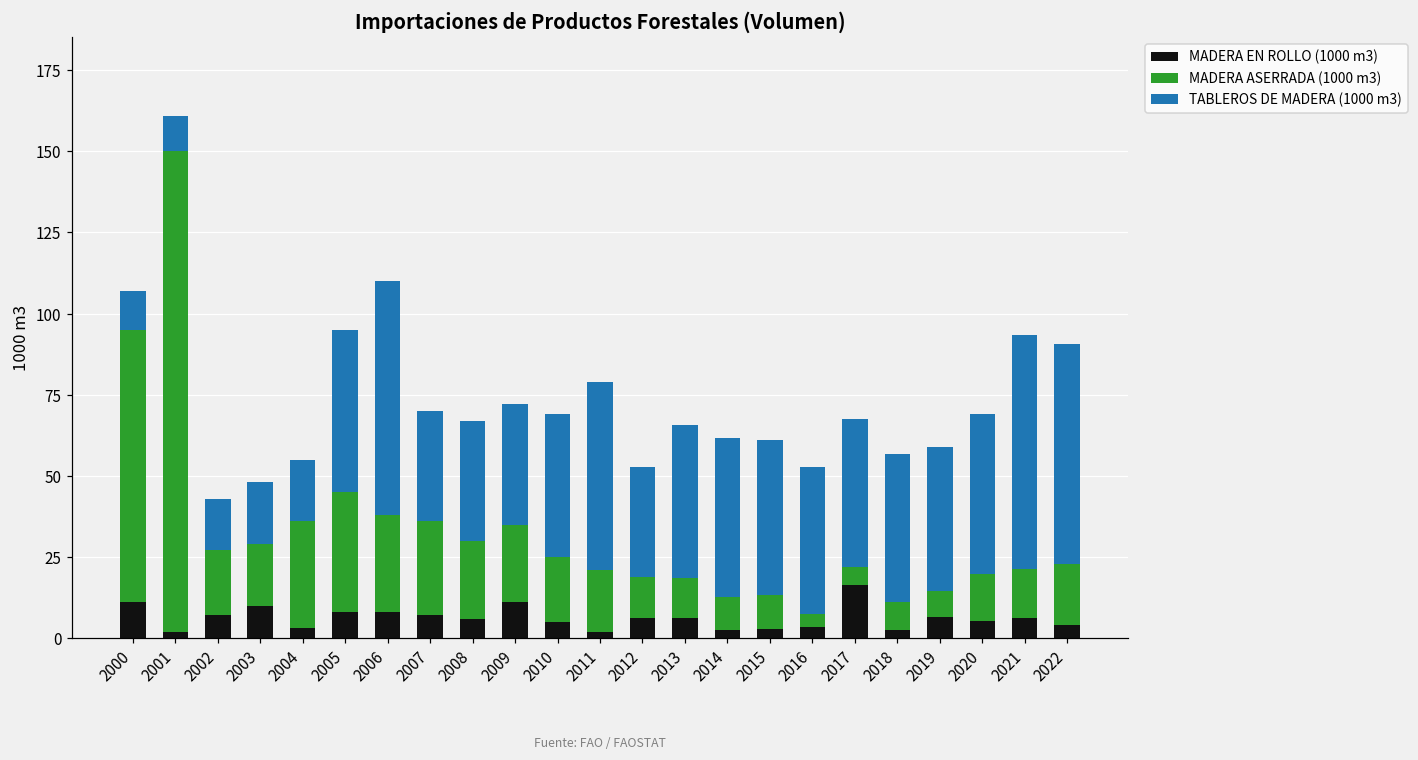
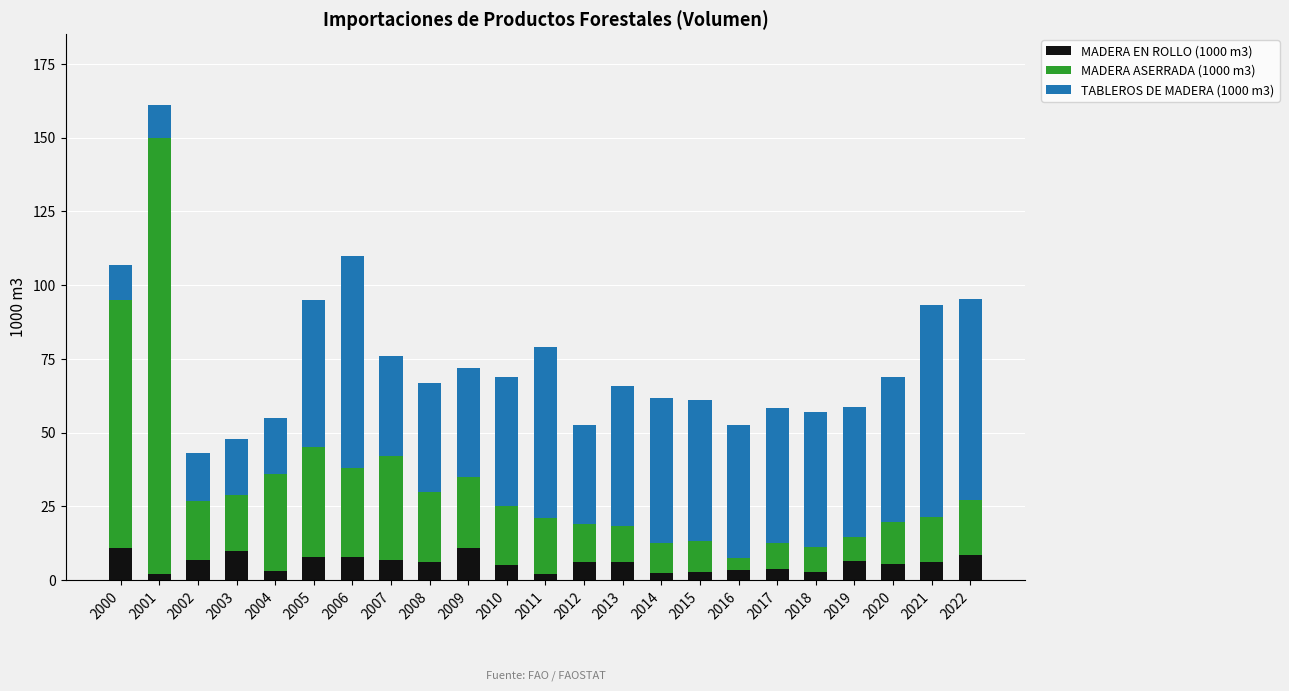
MADERA ASERRADA (1000 m3), 2007: 29 -> 35
MADERA EN ROLLO (1000 m3), 2017: 17 -> 4
MADERA ASERRADA (1000 m3), 2017: 5 -> 9
MADERA EN ROLLO (1000 m3), 2022: 4 -> 9
